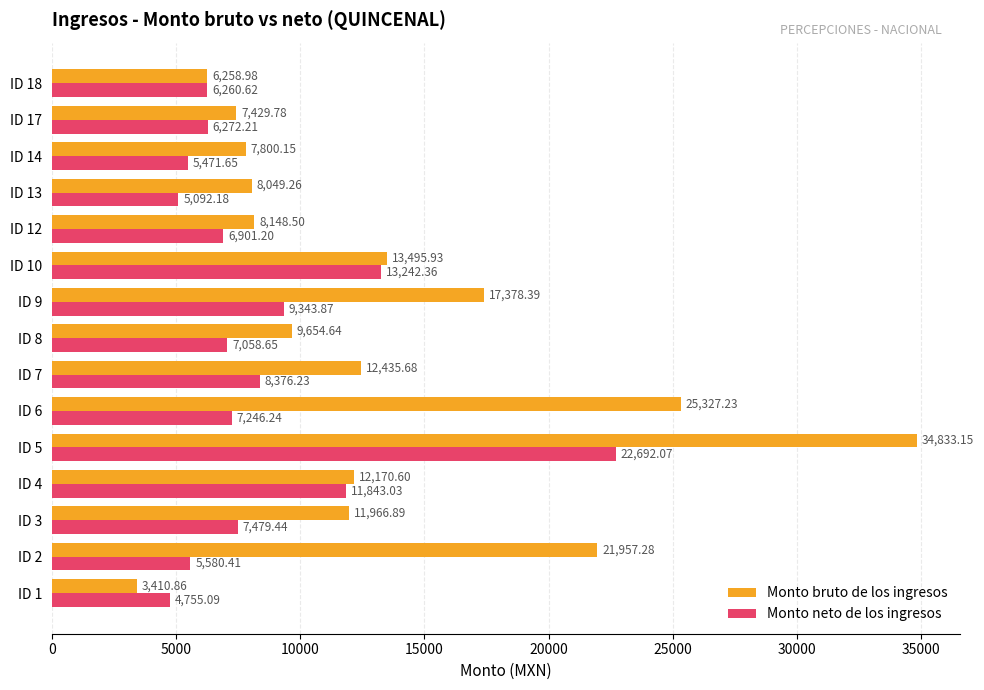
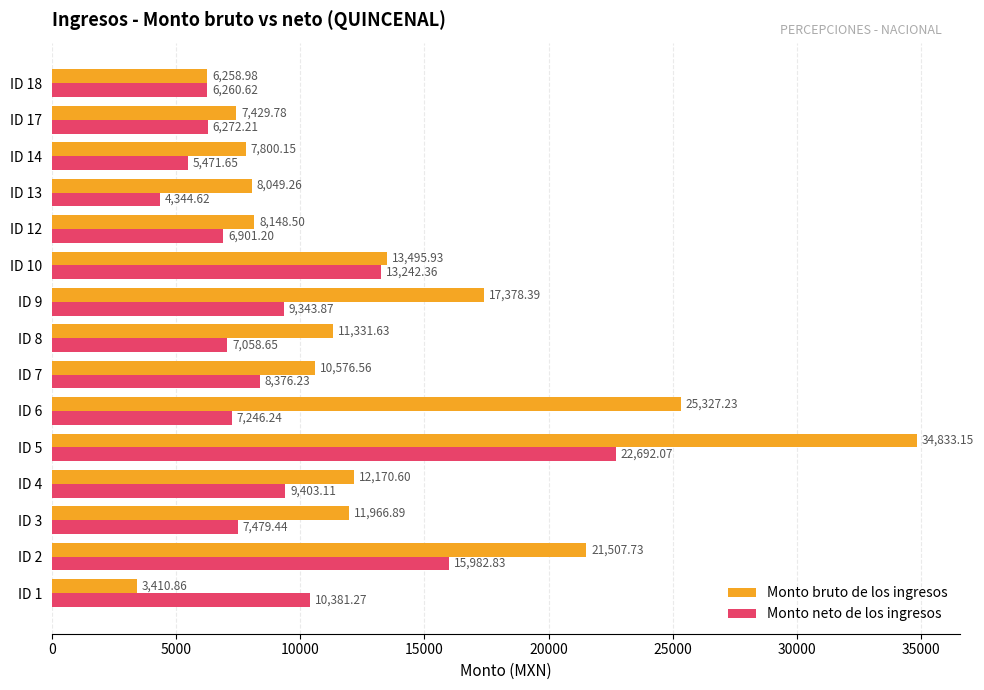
Monto neto de los ingresos, ID 13: 5,092.18 -> 4,344.62
Monto bruto de los ingresos, ID 8: 9,654.64 -> 11,331.63
Monto bruto de los ingresos, ID 7: 12,435.68 -> 10,576.56
Monto neto de los ingresos, ID 4: 11,843.03 -> 9,403.11
Monto bruto de los ingresos, ID 2: 21,957.28 -> 21,507.73
Monto neto de los ingresos, ID 2: 5,580.41 -> 15,982.83
Monto neto de los ingresos, ID 1: 4,755.09 -> 10,381.27
